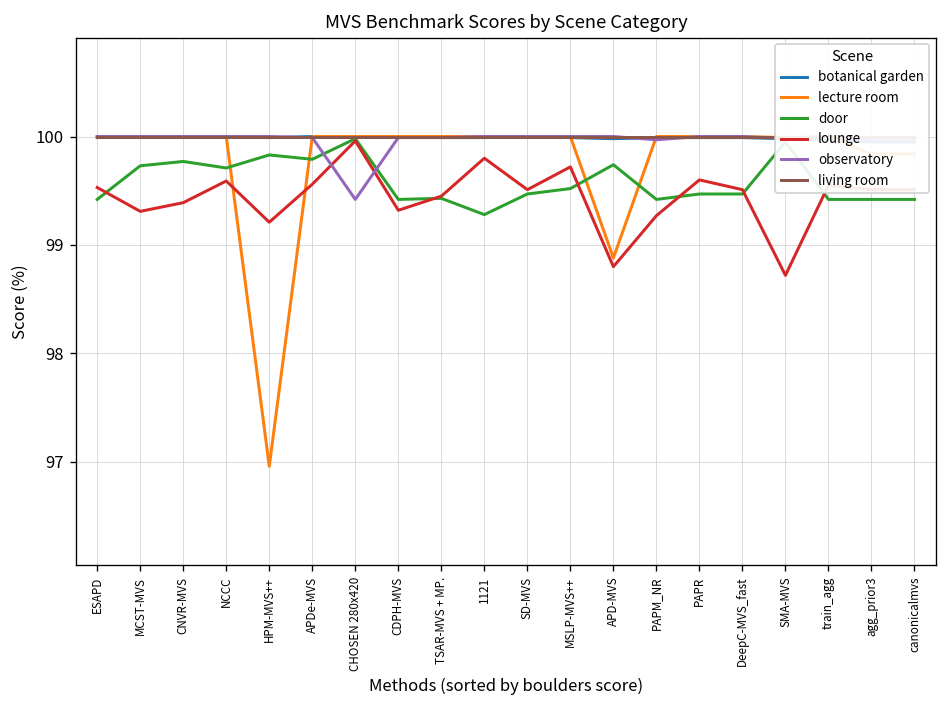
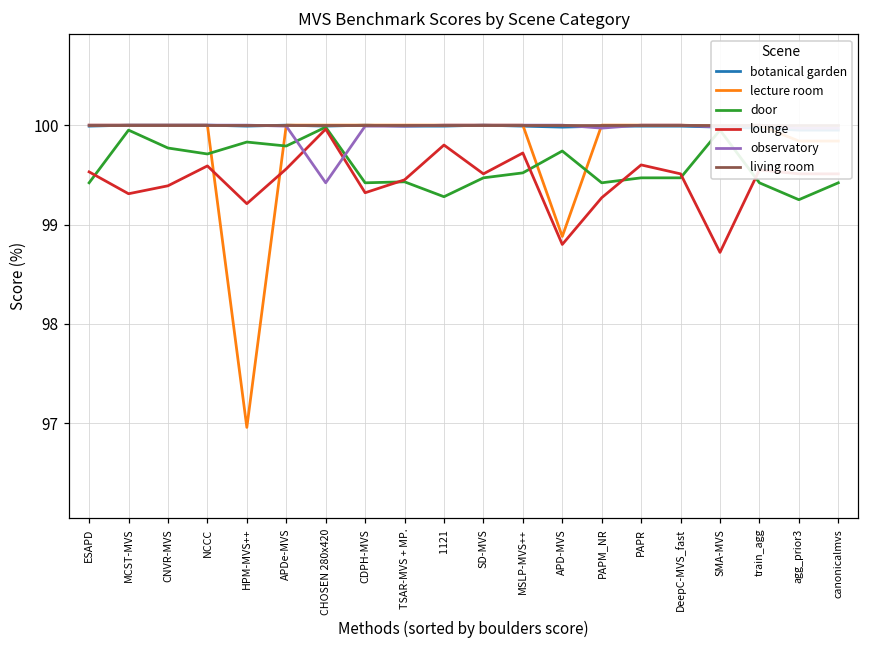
door, MCST-MVS: 99.7 -> 100.0
door, agg_prior3: 99.4 -> 99.3
